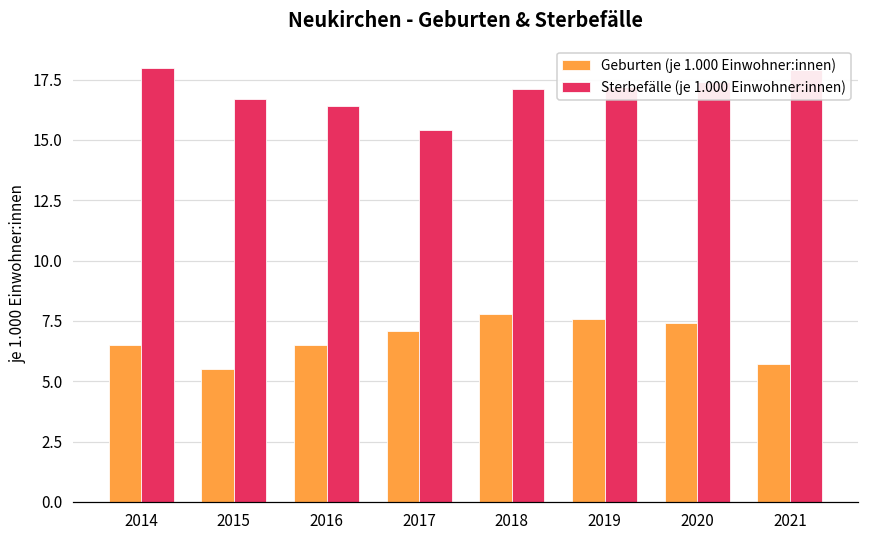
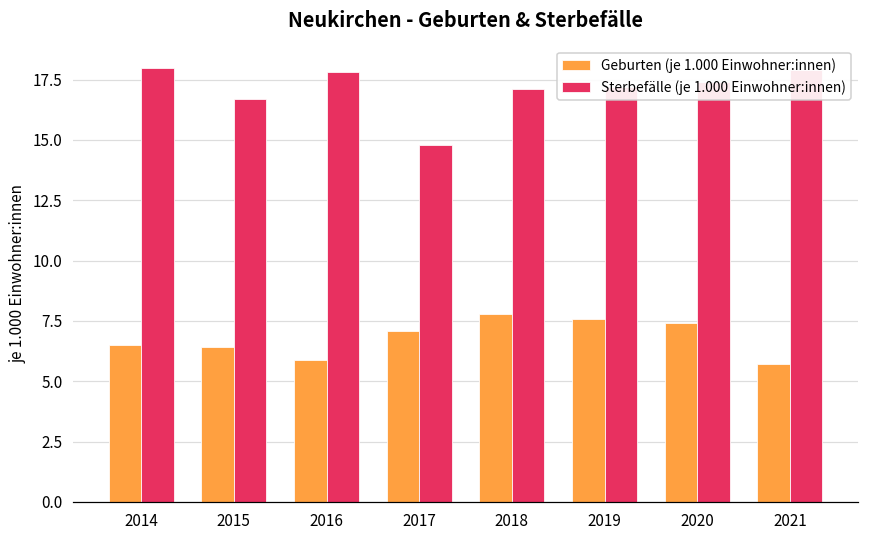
Geburten (je 1.000 Einwohner:innen), 2015: 5.5 -> 6.4
Geburten (je 1.000 Einwohner:innen), 2016: 6.5 -> 5.9
Sterbefälle (je 1.000 Einwohner:innen), 2016: 16.4 -> 17.8
Sterbefälle (je 1.000 Einwohner:innen), 2017: 15.4 -> 14.8
